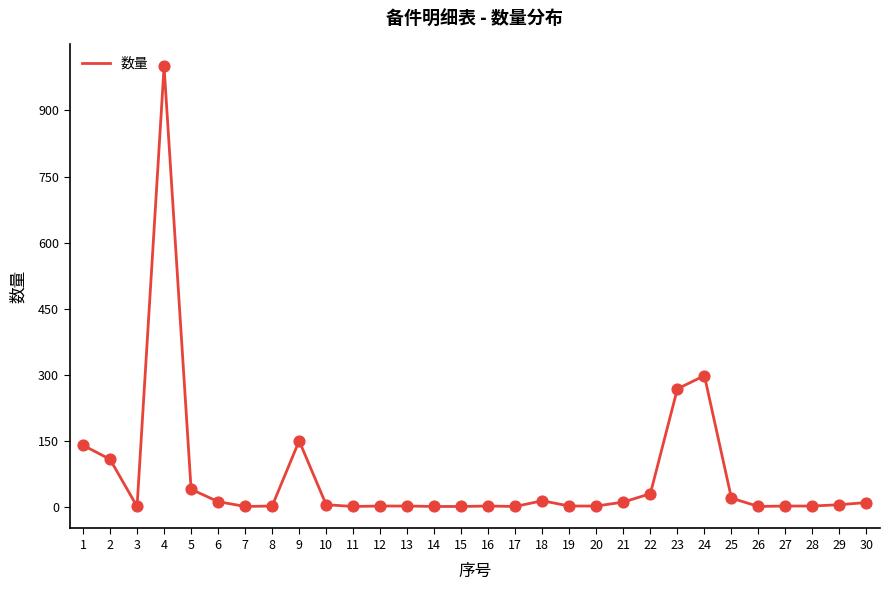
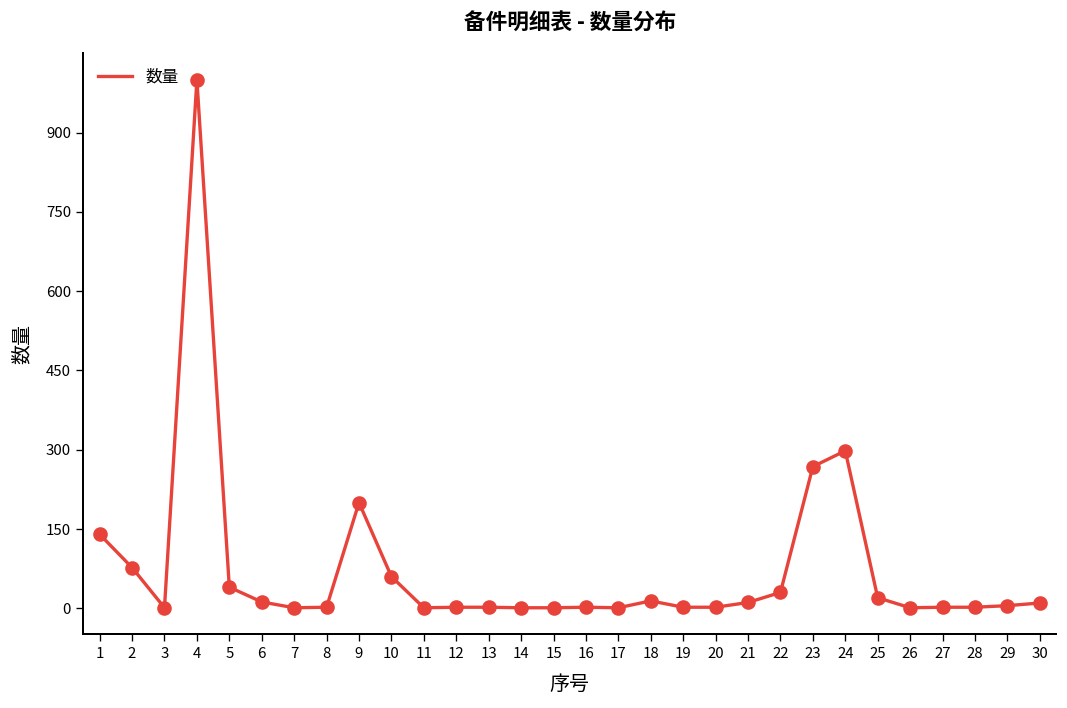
2: 110 -> 80
9: 150 -> 200
10: 10 -> 60
